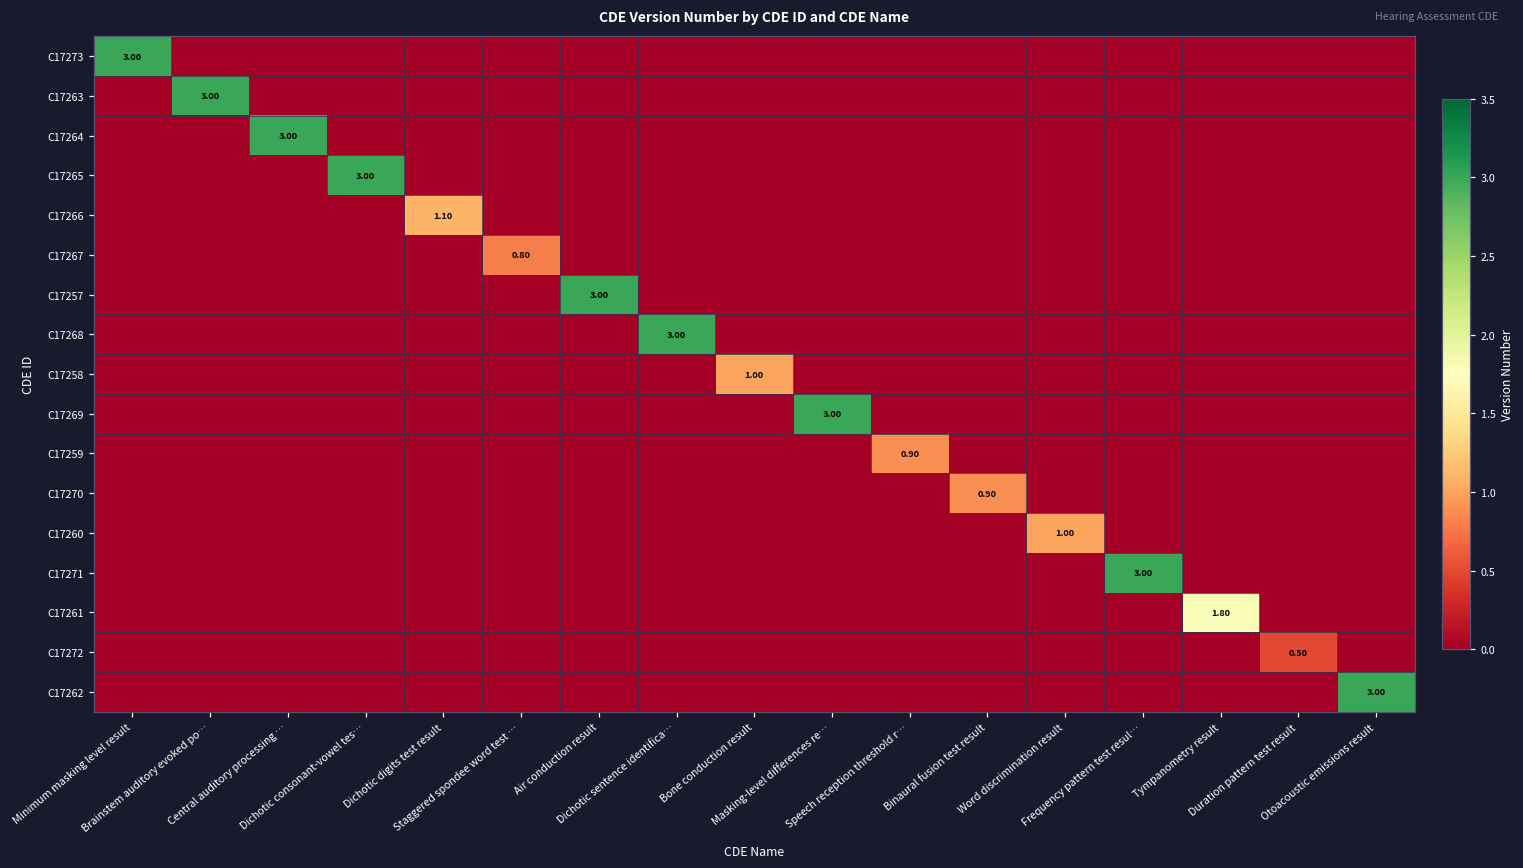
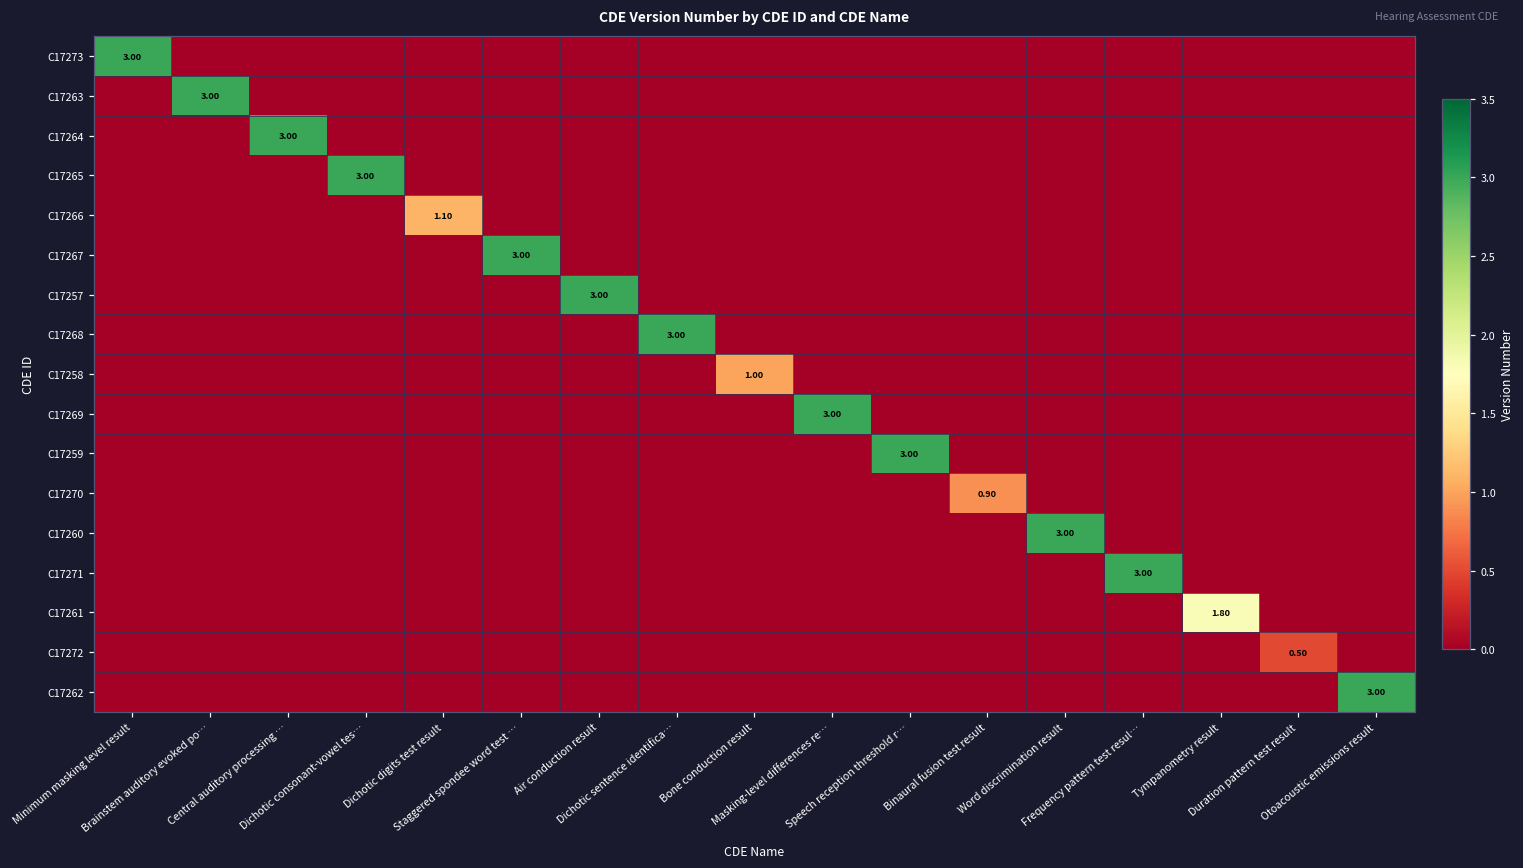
C17267, Staggered spondee word test …: 0.80 -> 3.00
C17259, Speech reception threshold r…: 0.90 -> 3.00
C17260, Word discrimination result: 1.00 -> 3.00
